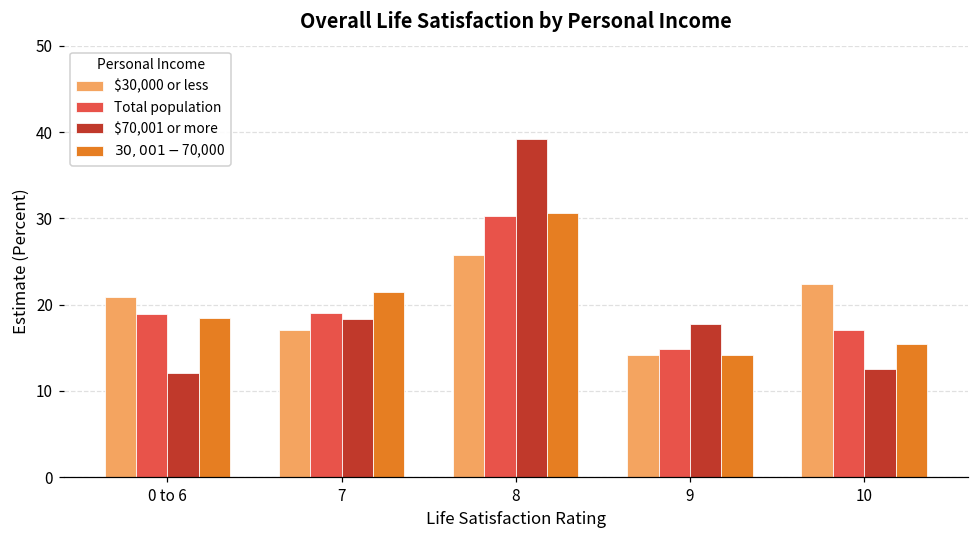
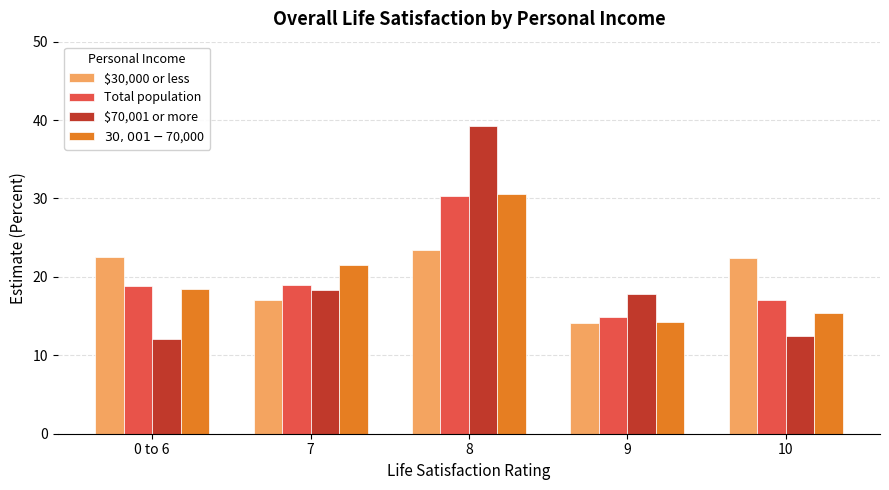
$30,000 or less, 0 to 6: 21 -> 23
$30,000 or less, 8: 26 -> 23
